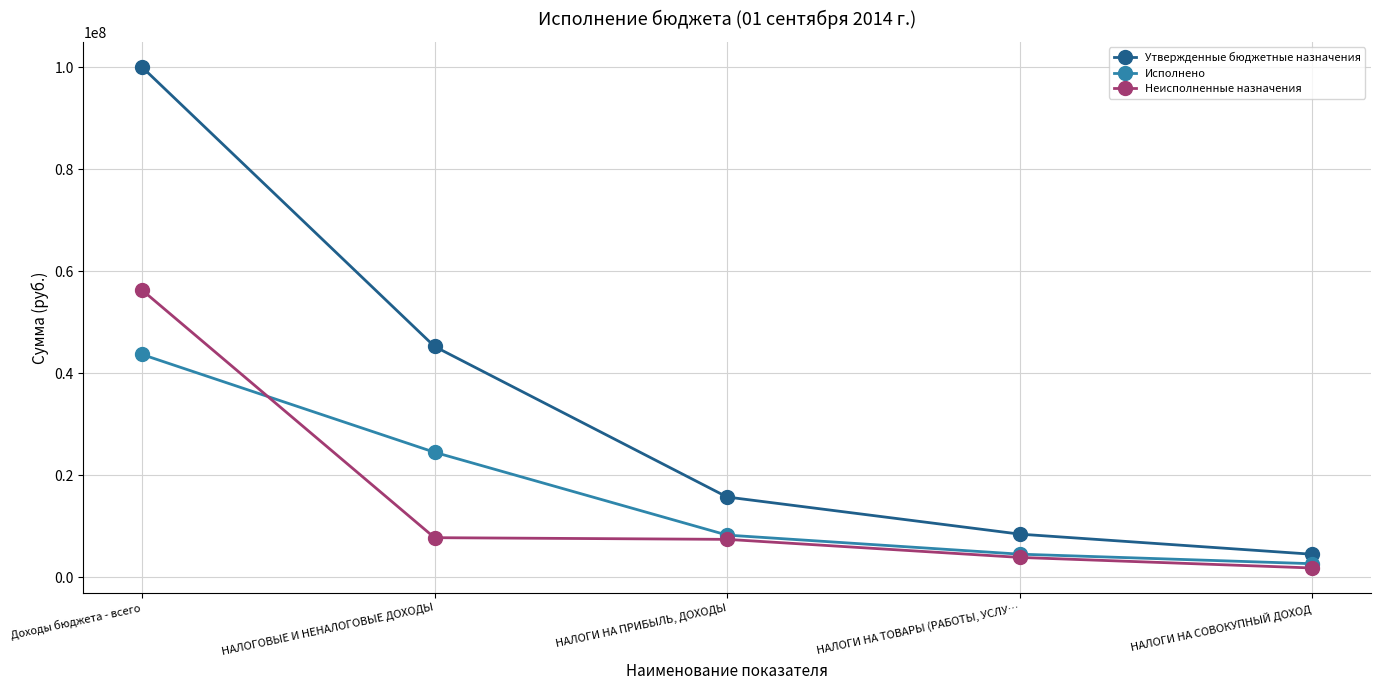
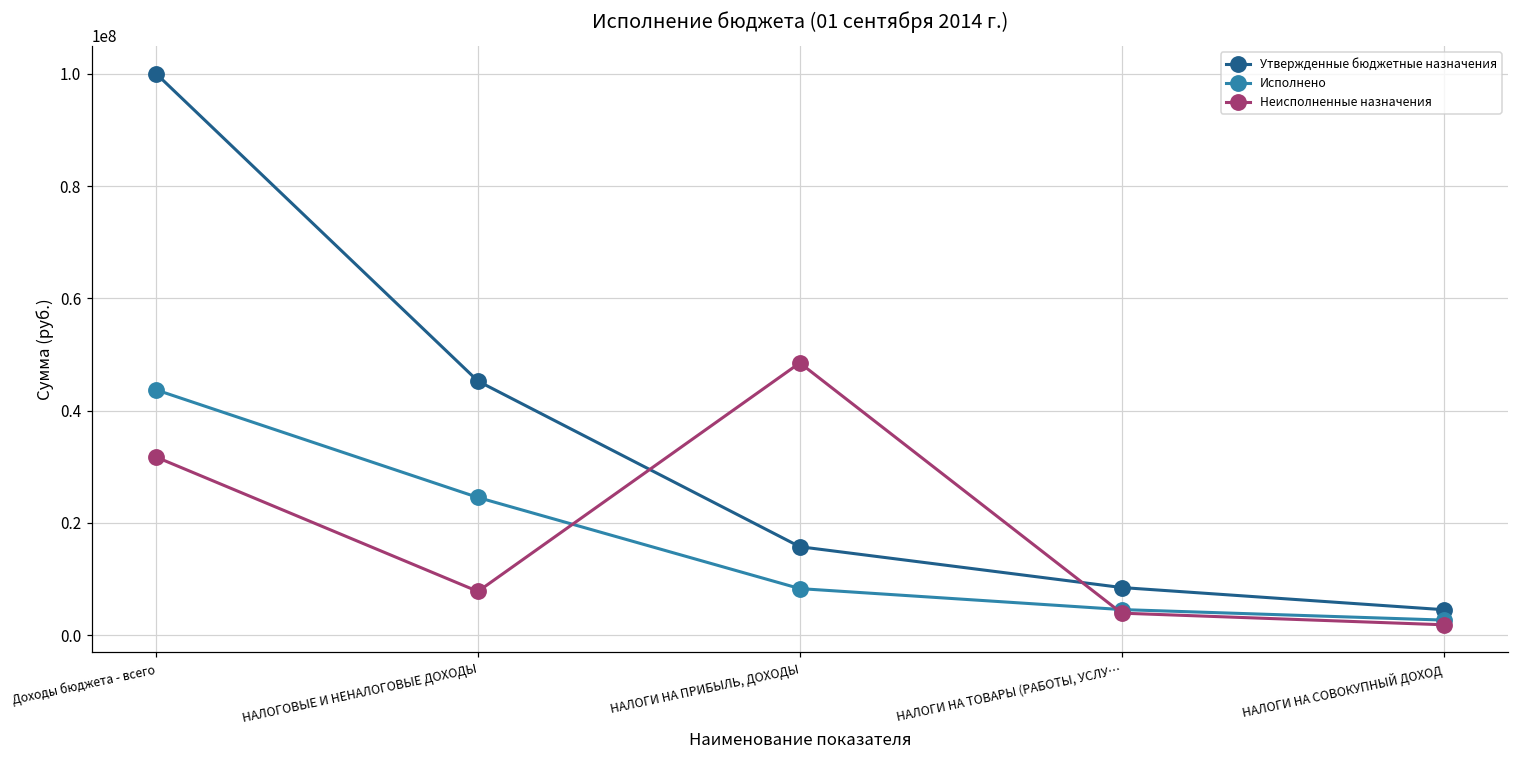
Неисполненные назначения, Доходы бюджета - всего: 56000000 -> 32000000
Неисполненные назначения, НАЛОГИ НА ПРИБЫЛЬ, ДОХОДЫ: 7000000 -> 49000000
